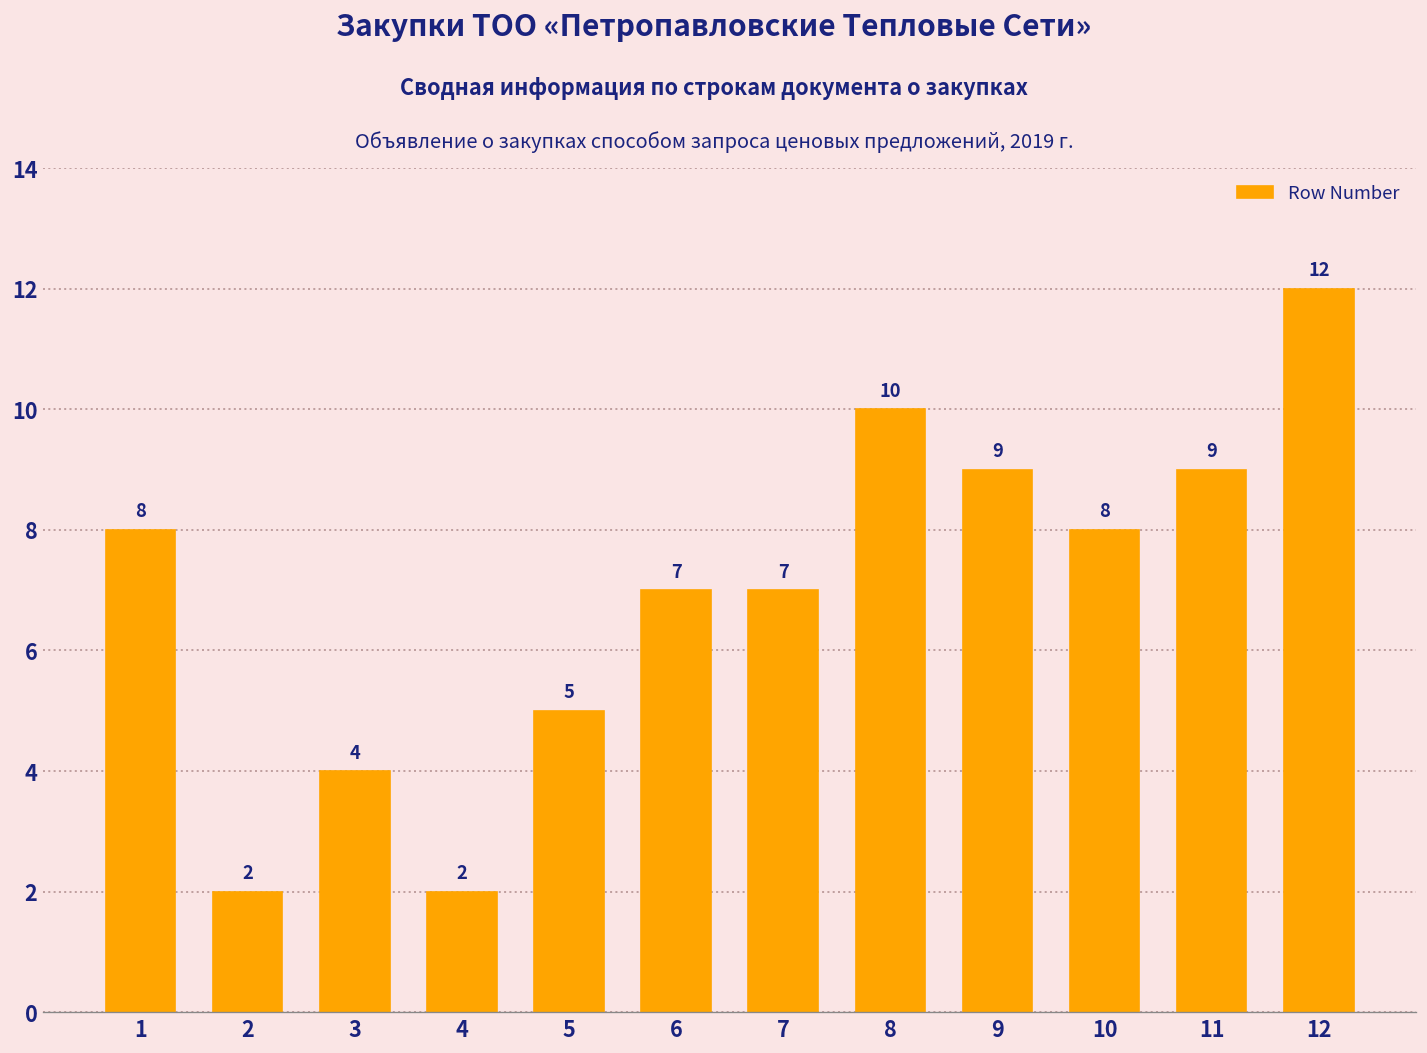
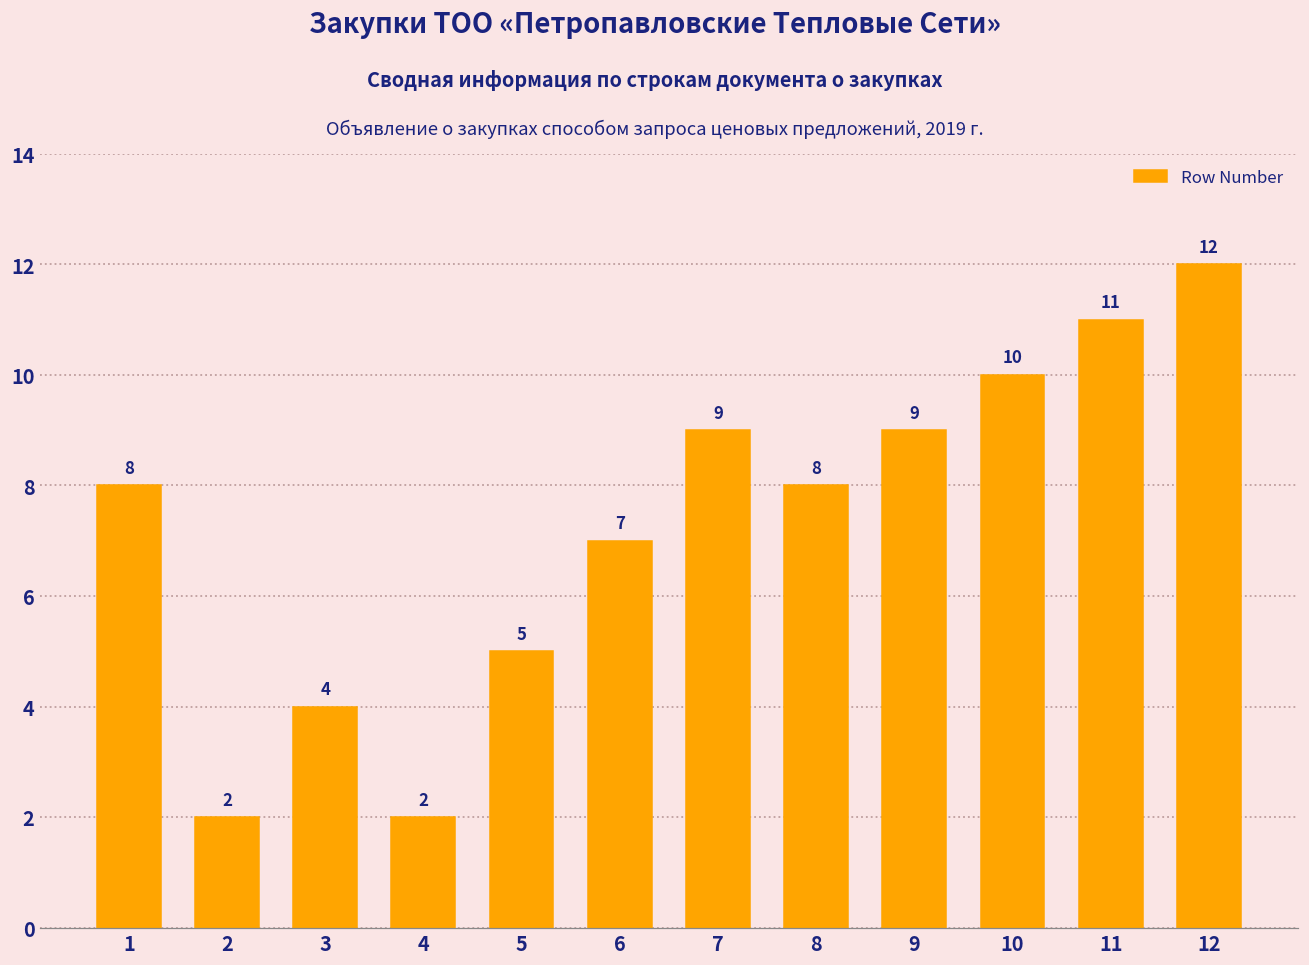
7: 7 -> 9
8: 10 -> 8
10: 8 -> 10
11: 9 -> 11
